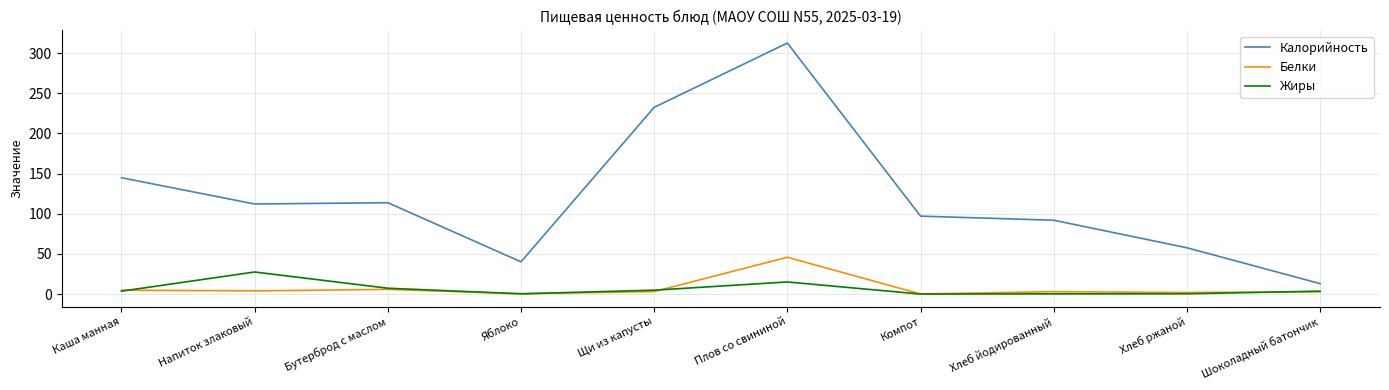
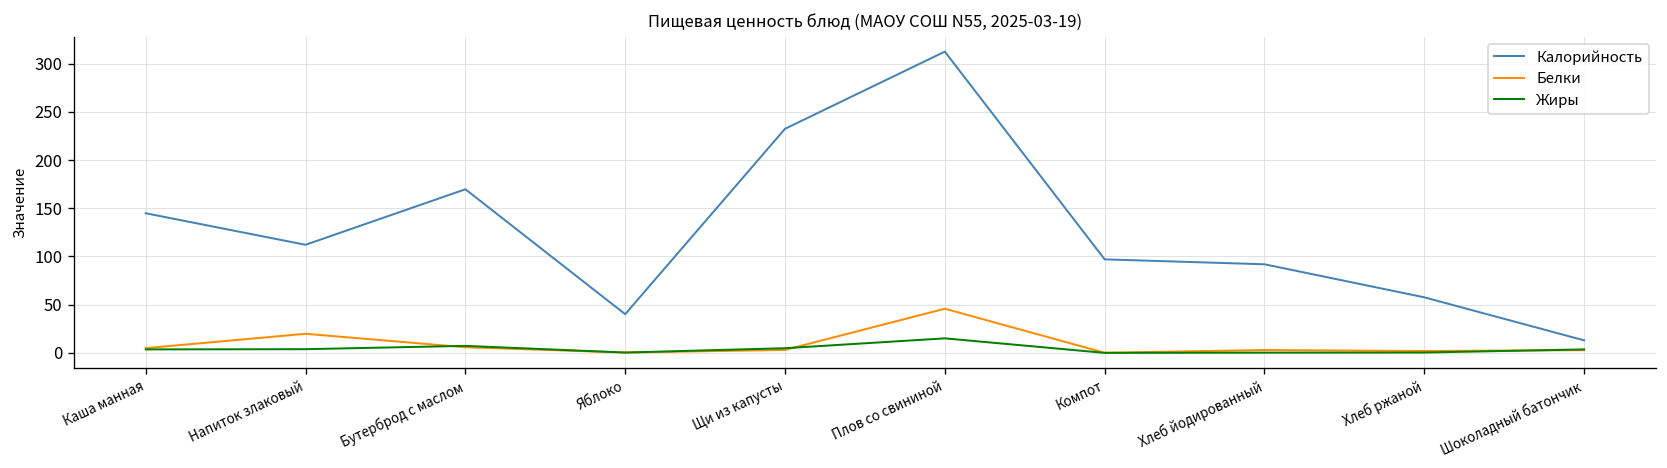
Белки, Напиток злаковый: 0 -> 20
Жиры, Напиток злаковый: 30 -> 0
Калорийность, Бутерброд с маслом: 110 -> 170
